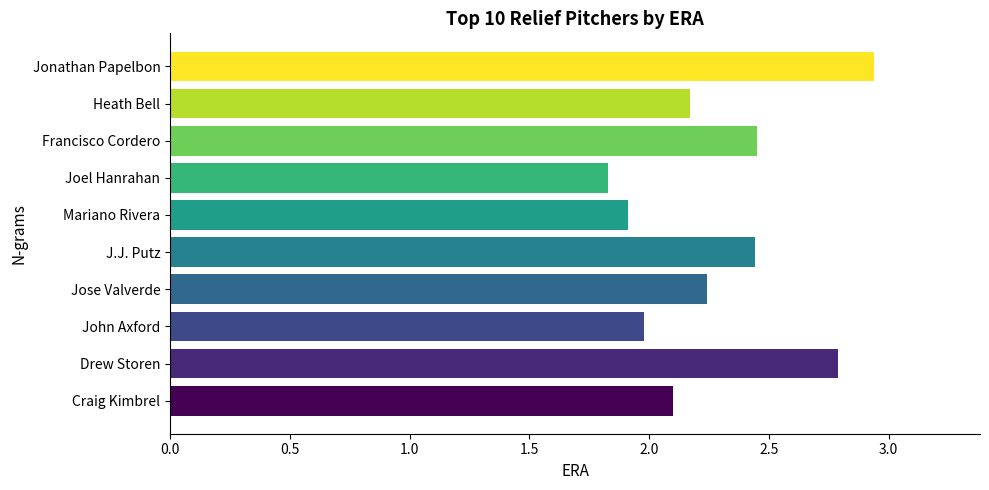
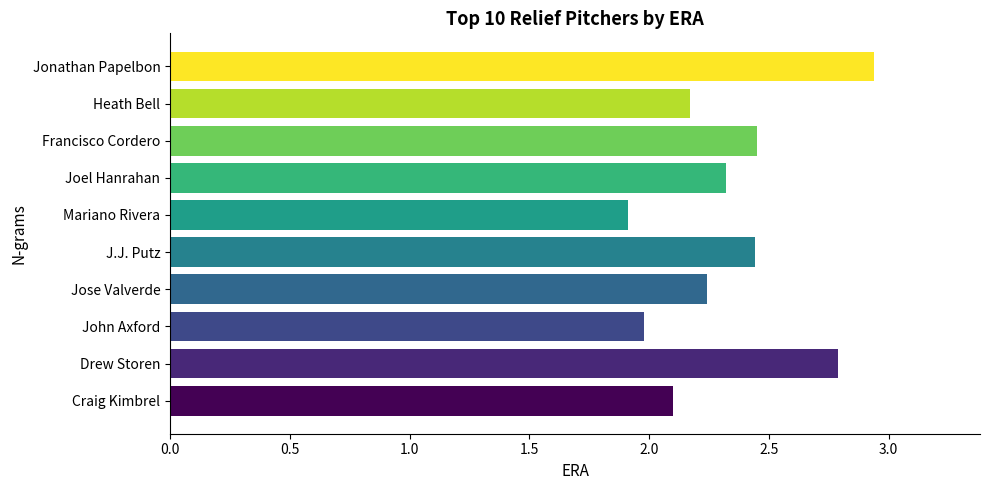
Joel Hanrahan: 1.83 -> 2.32
